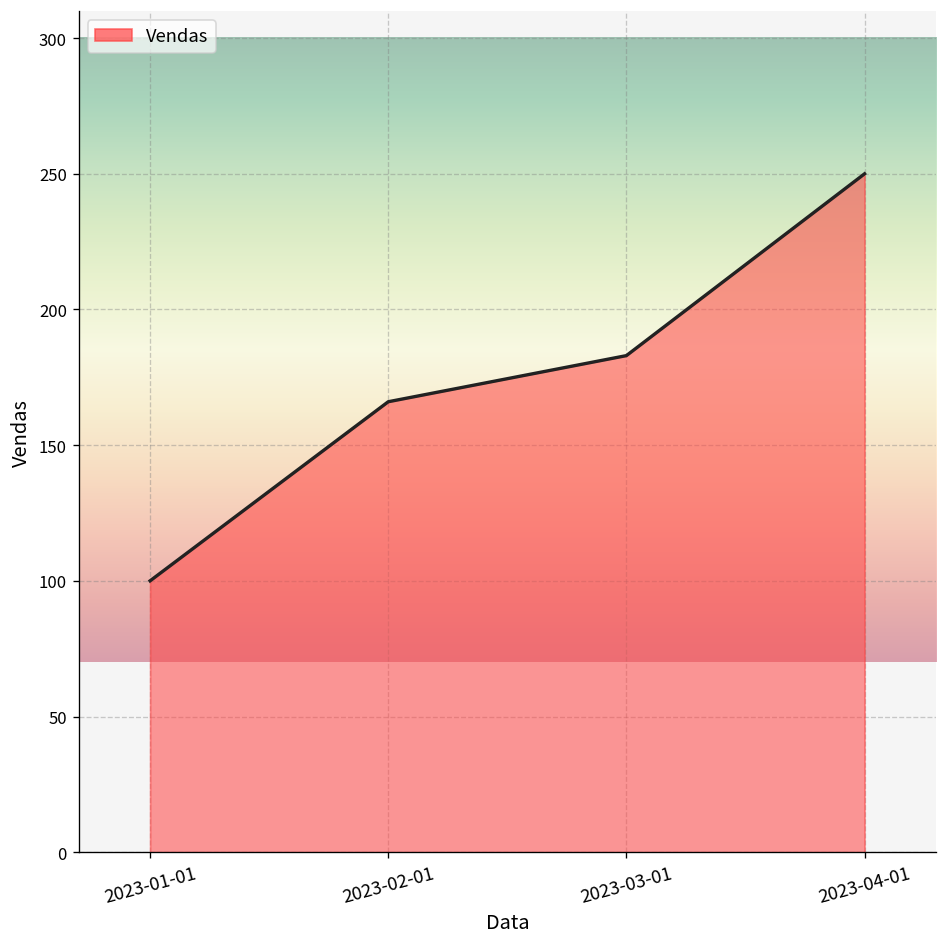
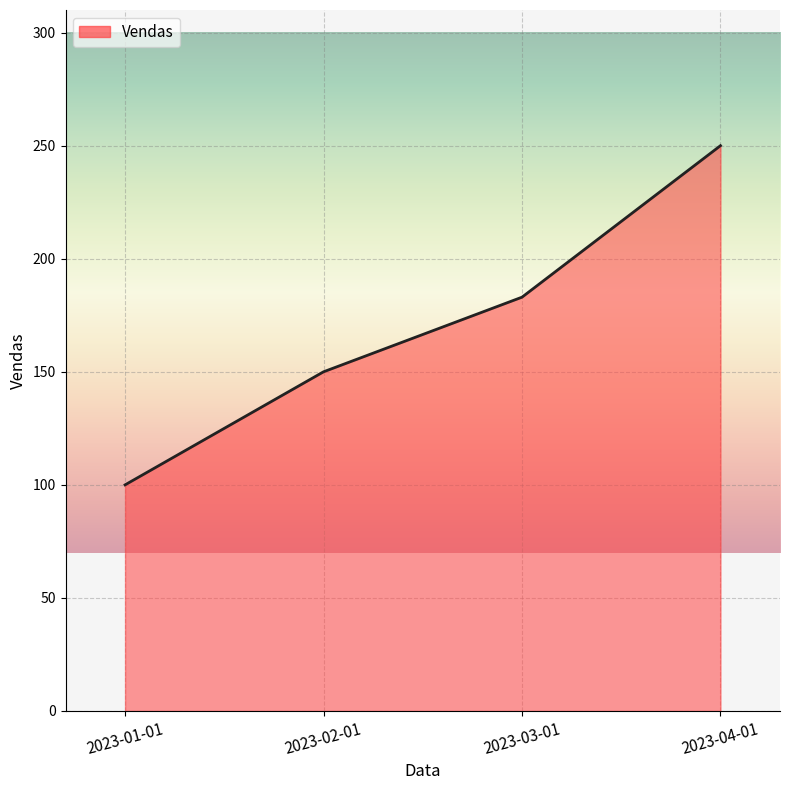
2023-02-01: 166 -> 150
